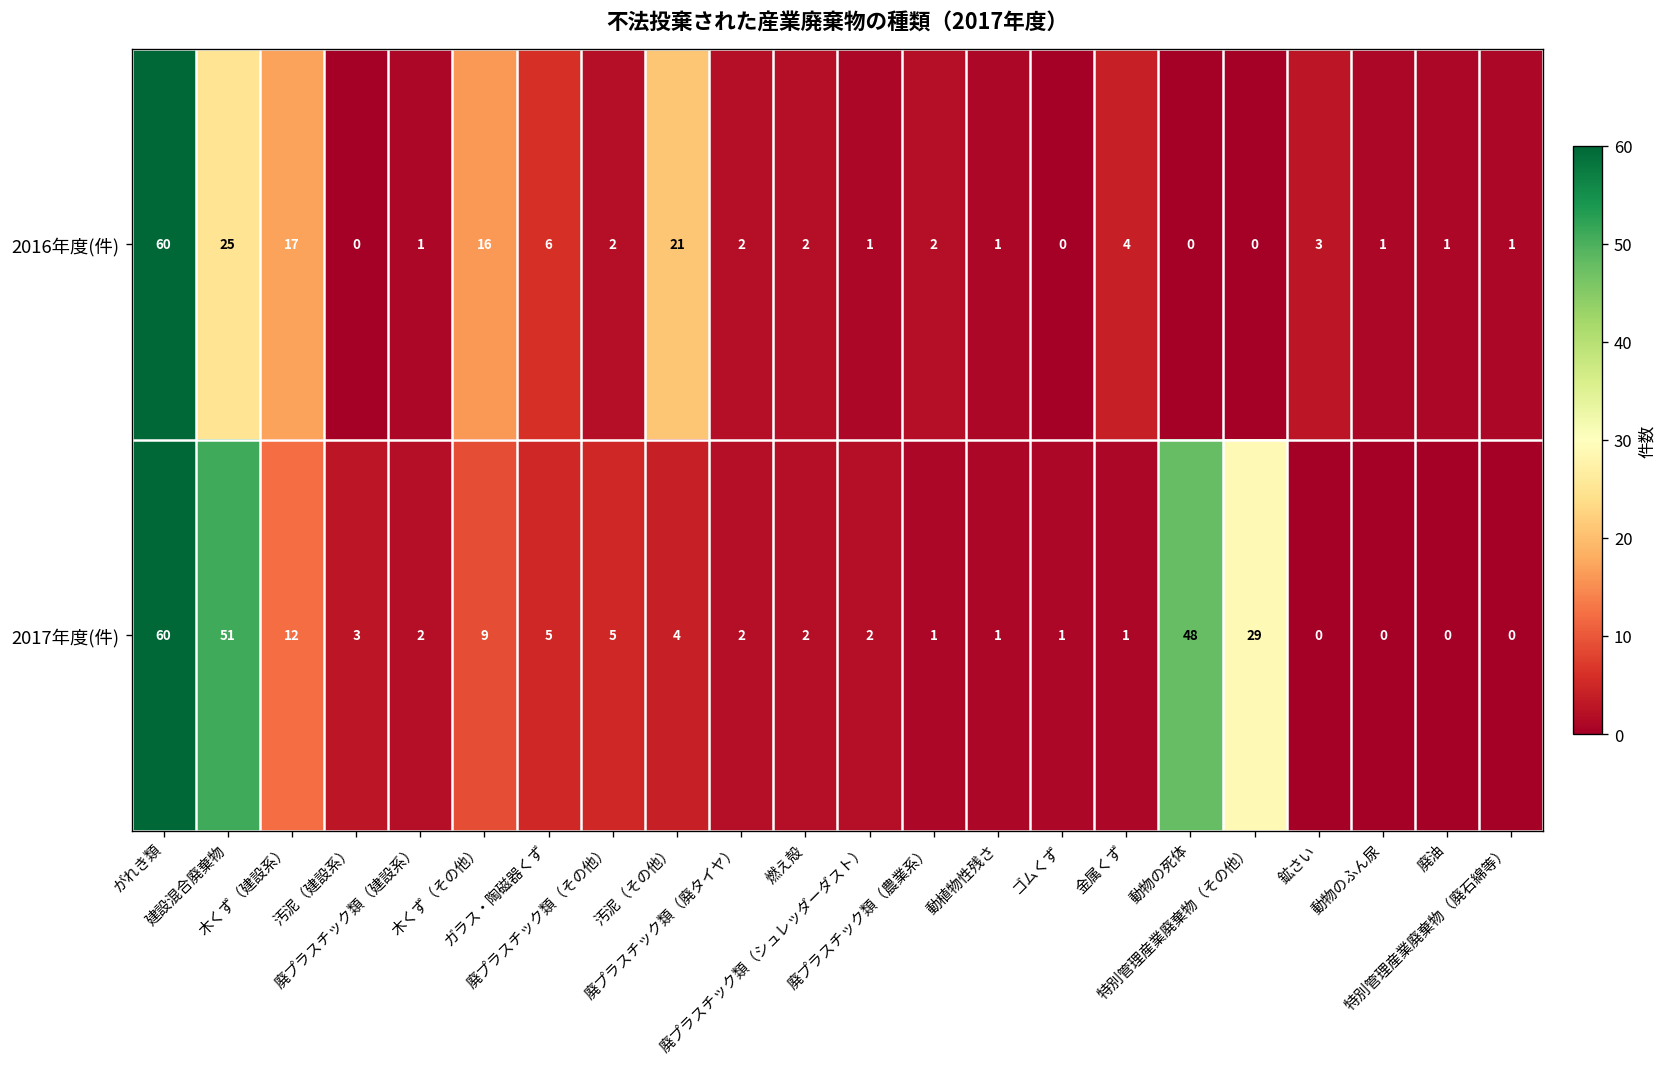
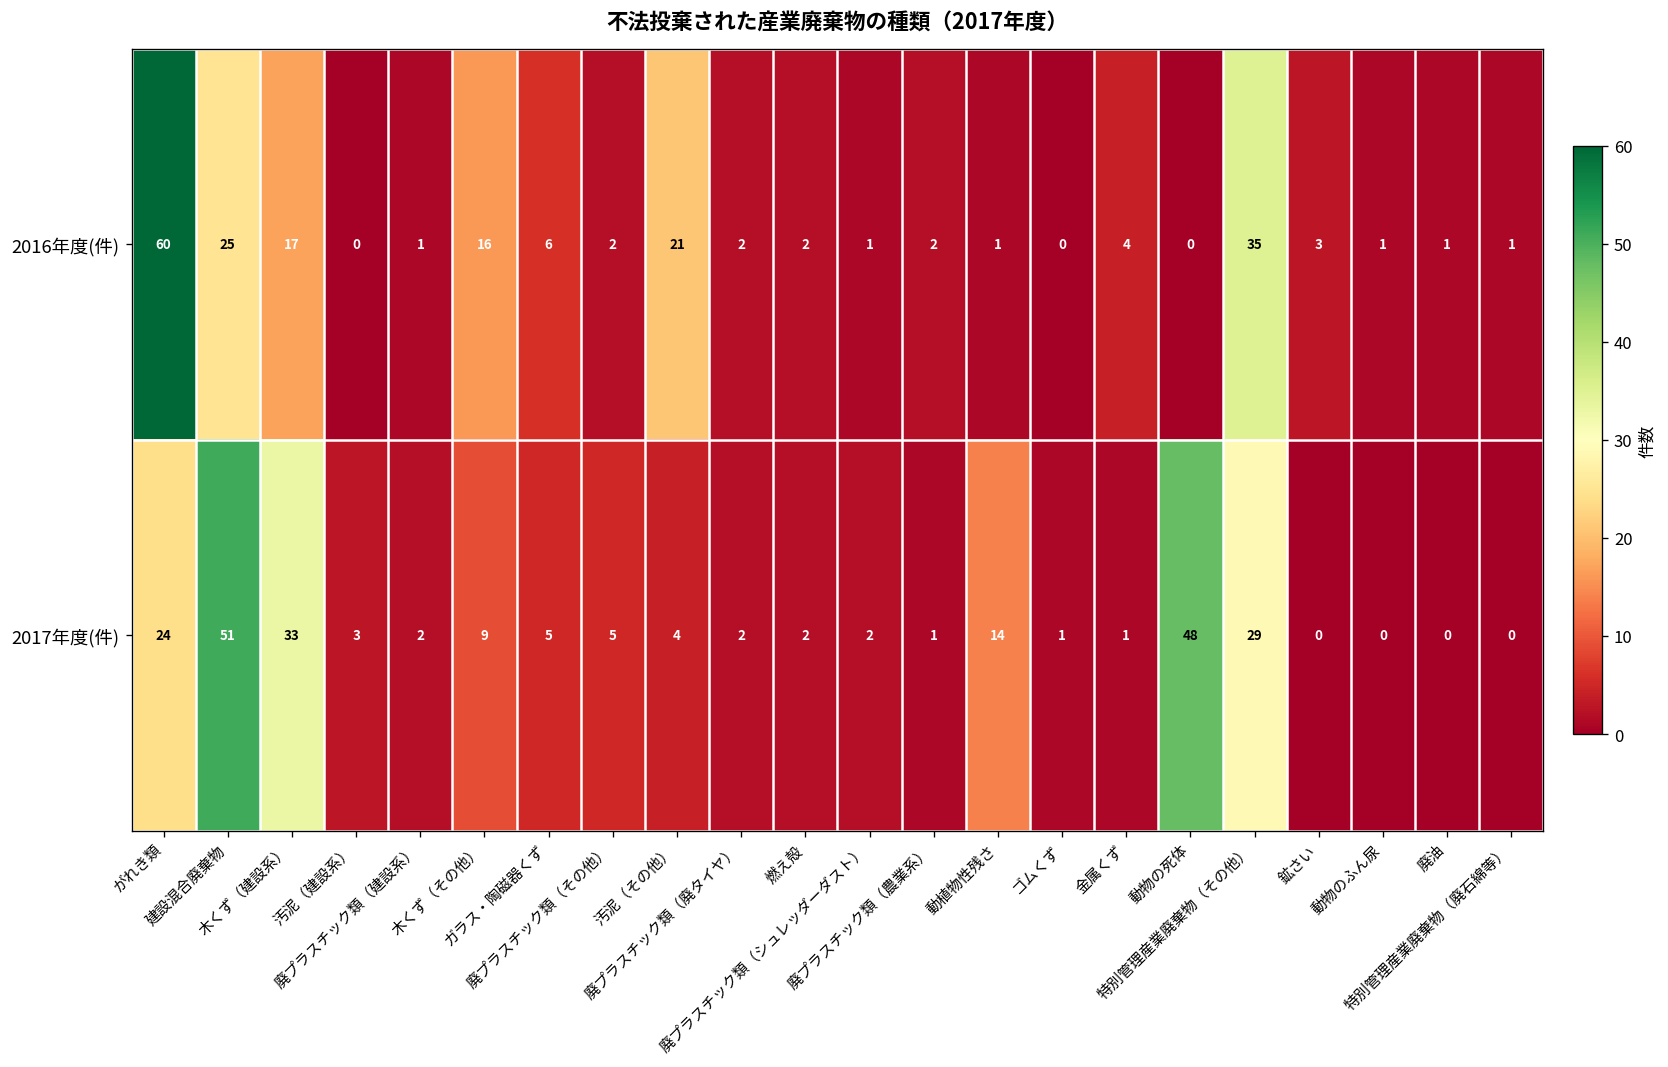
2016年度(件), 特別管理産業廃棄物（その他）: 0 -> 35
2017年度(件), がれき類: 60 -> 24
2017年度(件), 木くず（建設系）: 12 -> 33
2017年度(件), 動植物性残さ: 1 -> 14
